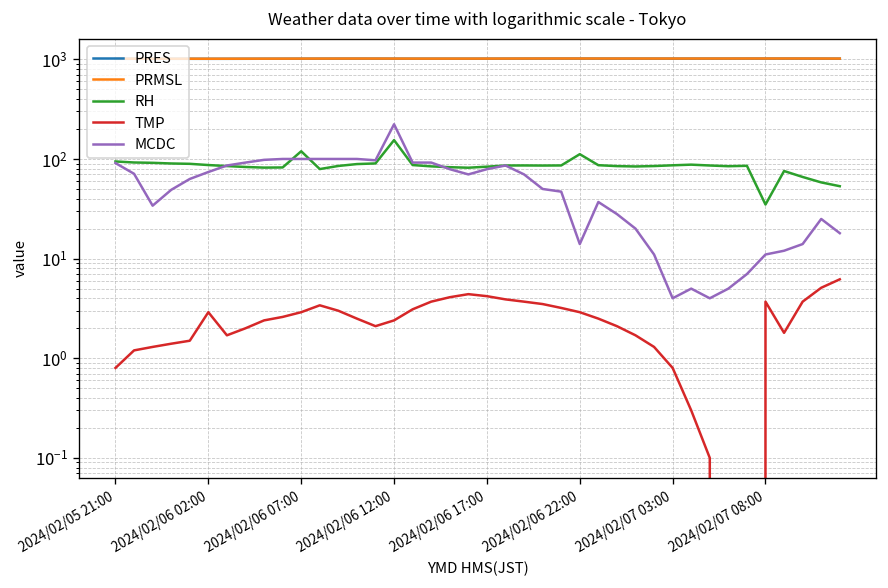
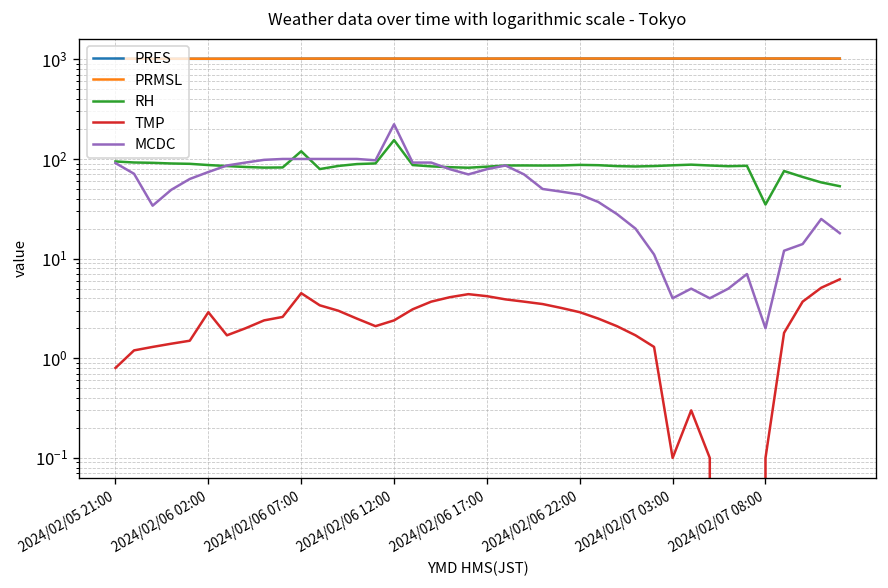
TMP, 2024/02/06 07:00: 2.9 -> 5
RH, 2024/02/06 22:00: 110 -> 90
MCDC, 2024/02/06 22:00: 14 -> 40
TMP, 2024/02/07 03:00: 0.8 -> 0.1
TMP, 2024/02/07 08:00: 4 -> 0.1
MCDC, 2024/02/07 08:00: 11 -> 2
